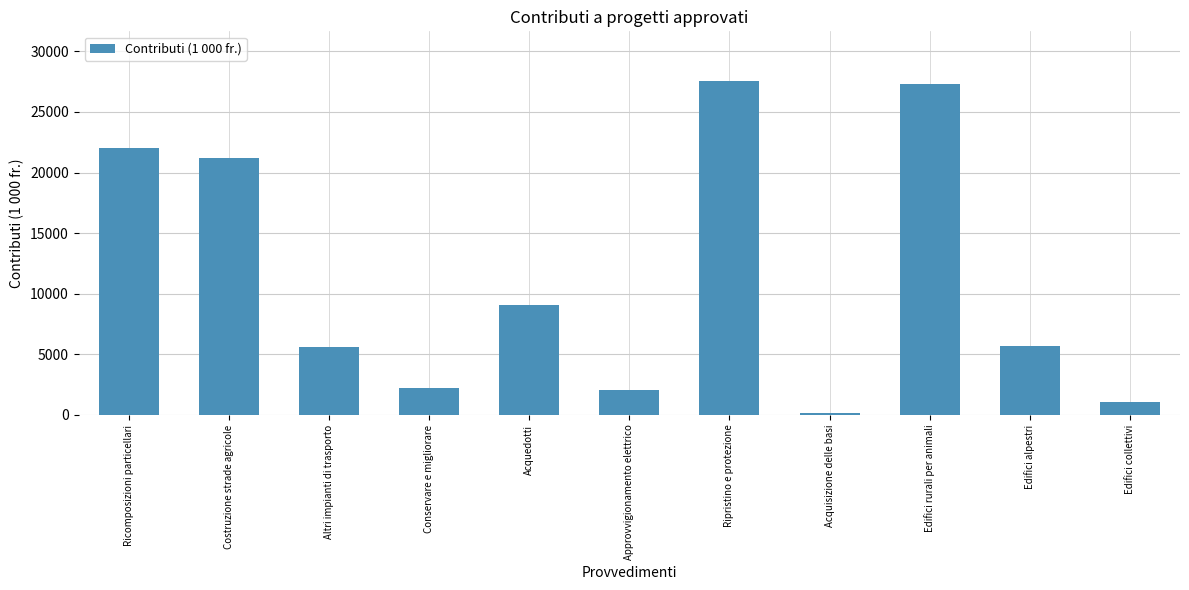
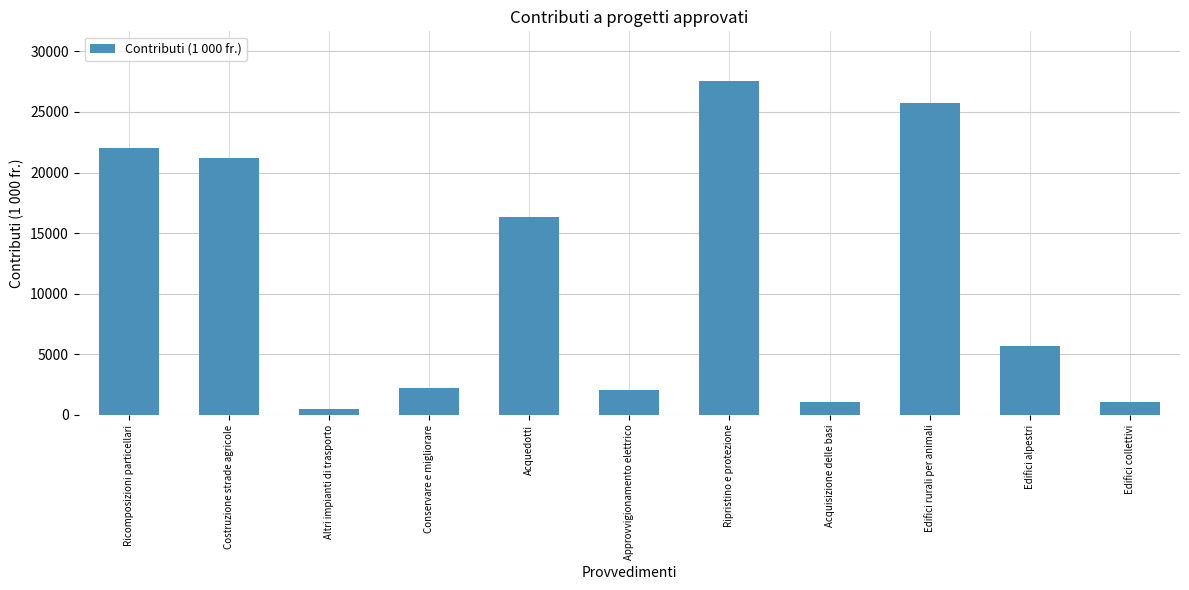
Altri impianti di trasporto: 5600 -> 500
Acquedotti: 9100 -> 16300
Acquisizione delle basi: 100 -> 1000
Edifici rurali per animali: 27300 -> 25700
